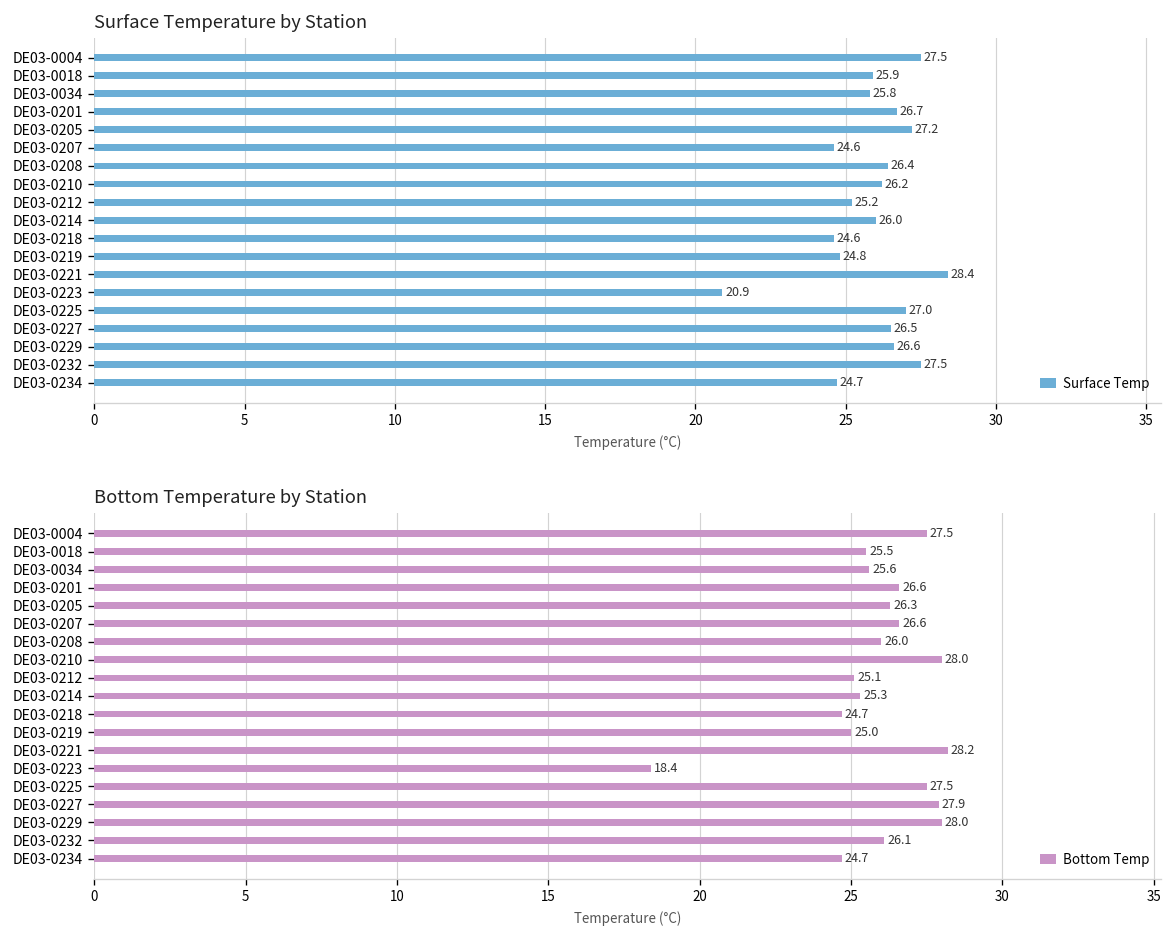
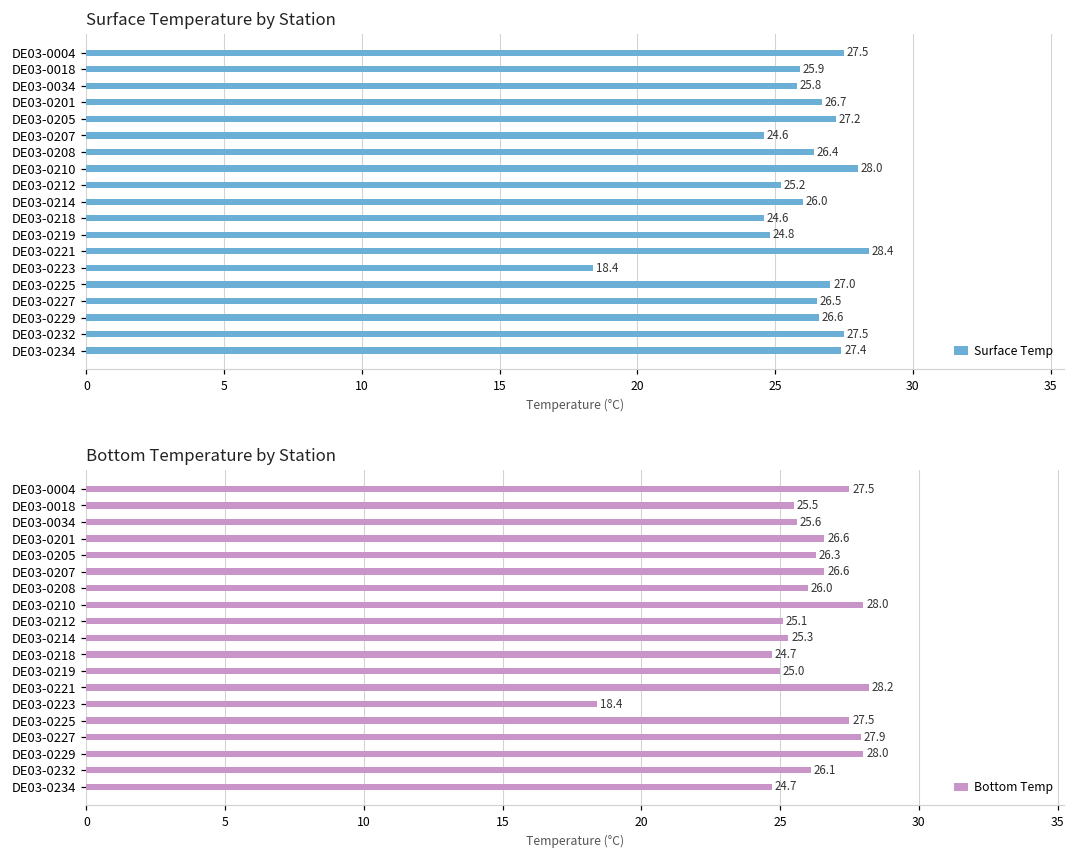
Surface Temperature by Station, DE03-0210: 26.2 -> 28.0
Surface Temperature by Station, DE03-0223: 20.9 -> 18.4
Surface Temperature by Station, DE03-0234: 24.7 -> 27.4
